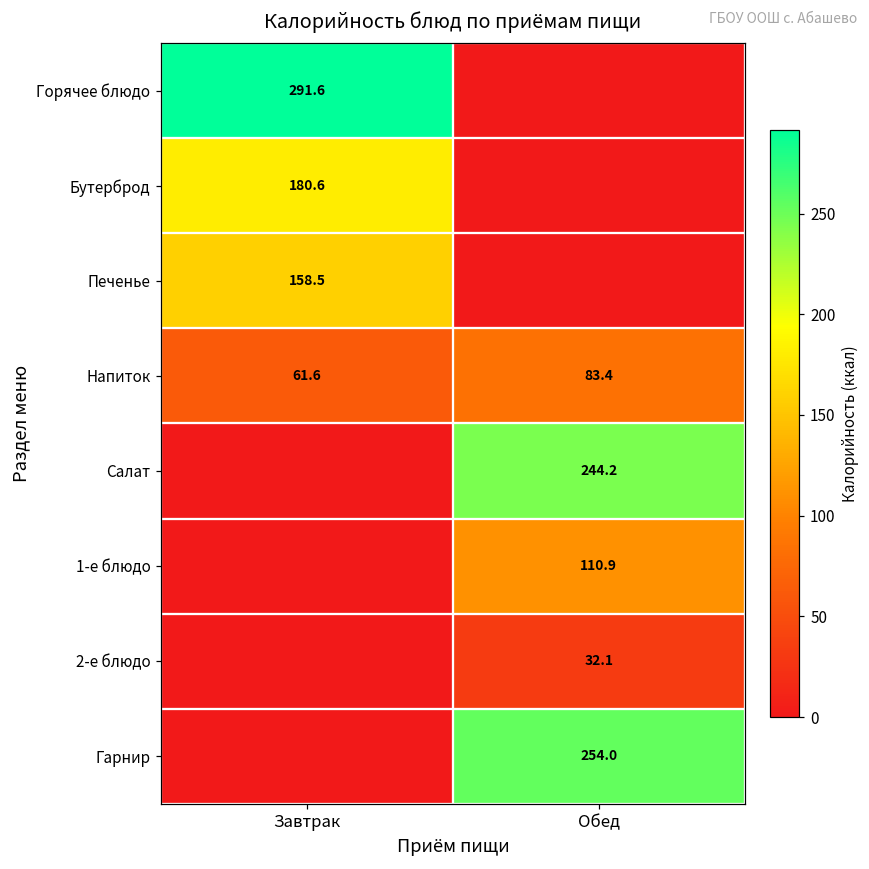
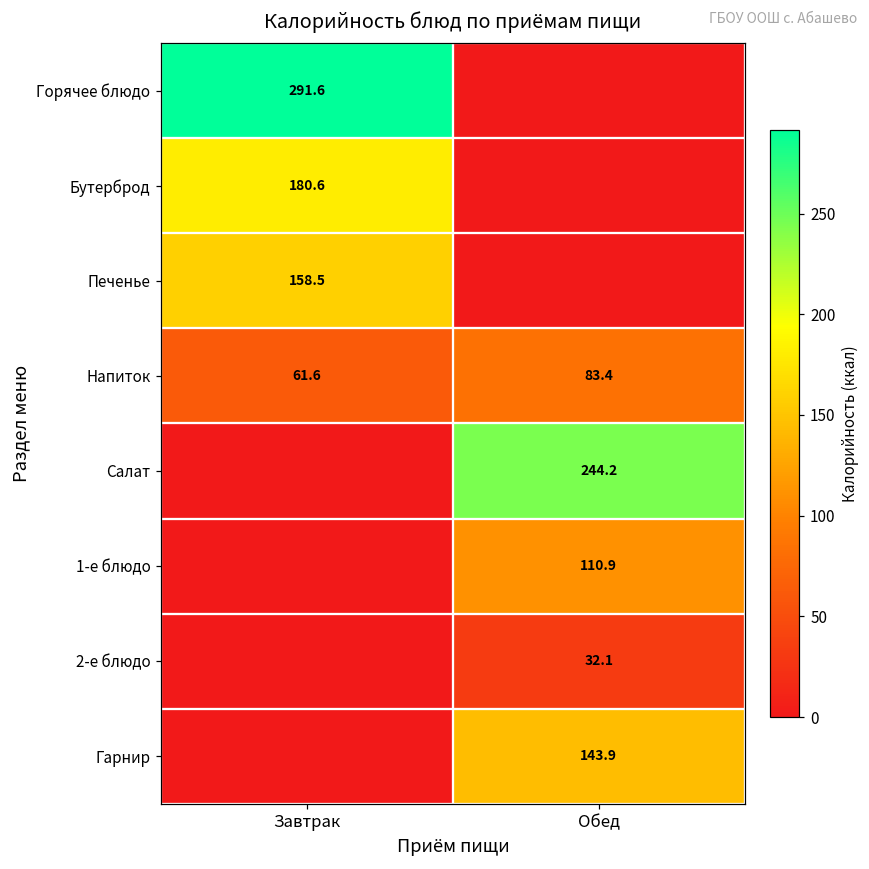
Гарнир, Обед: 254.0 -> 143.9
